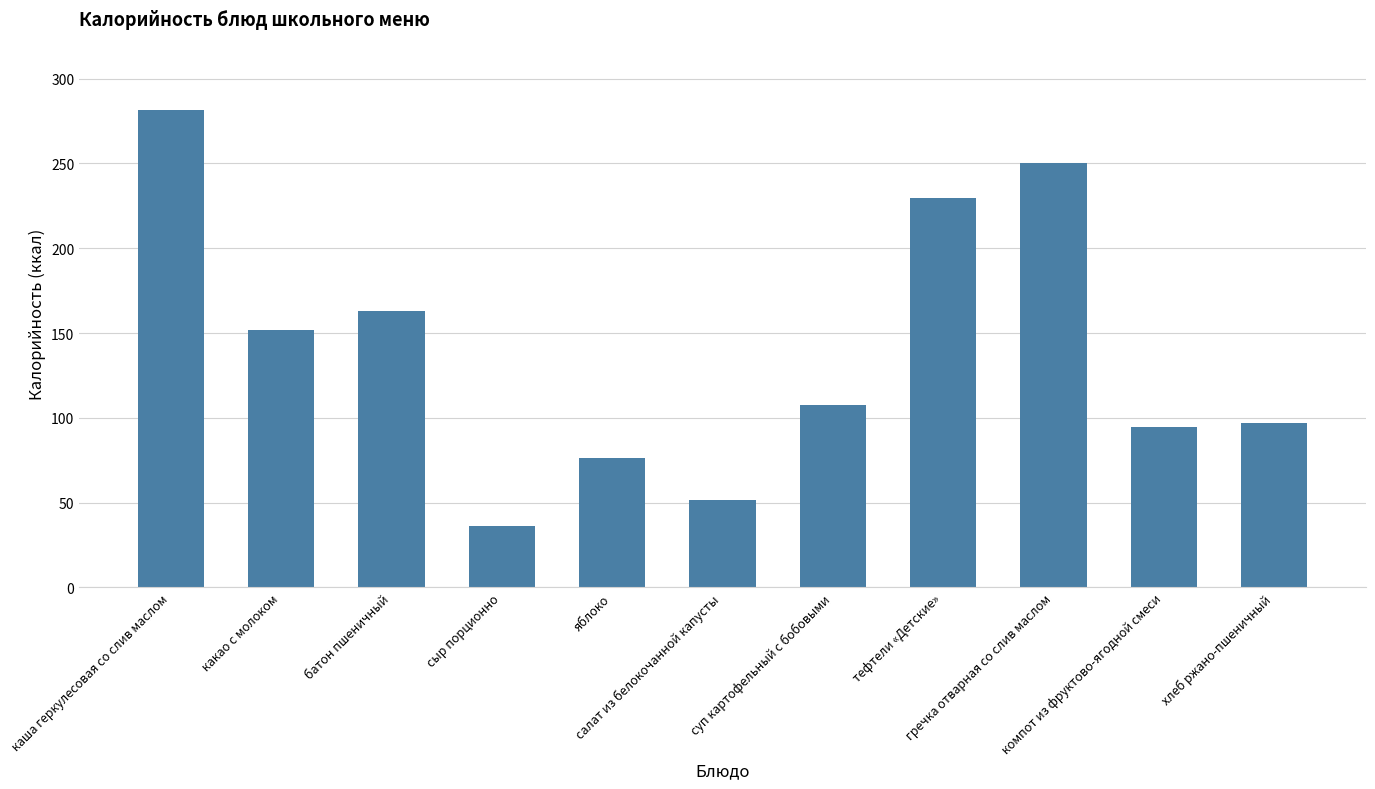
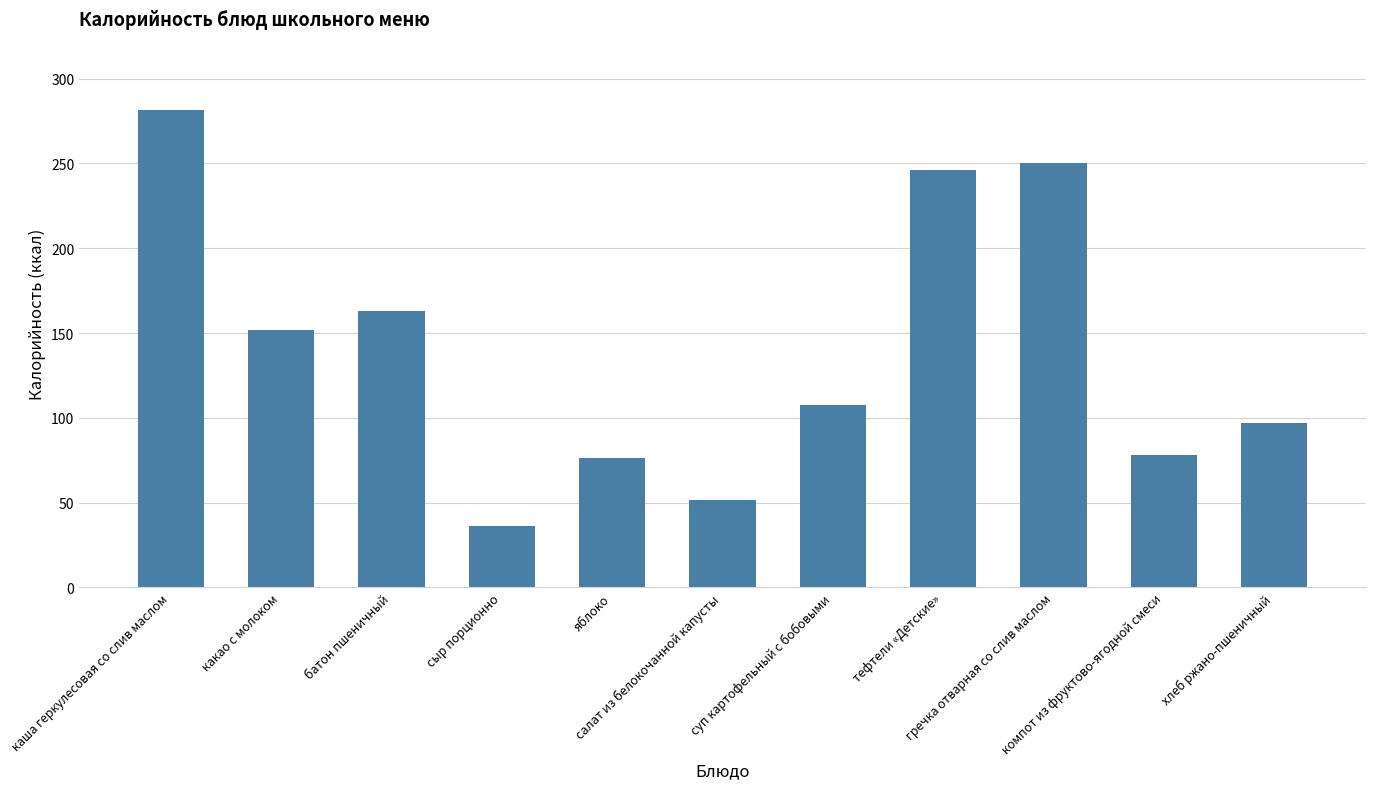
тефтели «Детские»: 230 -> 246
компот из фруктово-ягодной смеси: 94 -> 78
